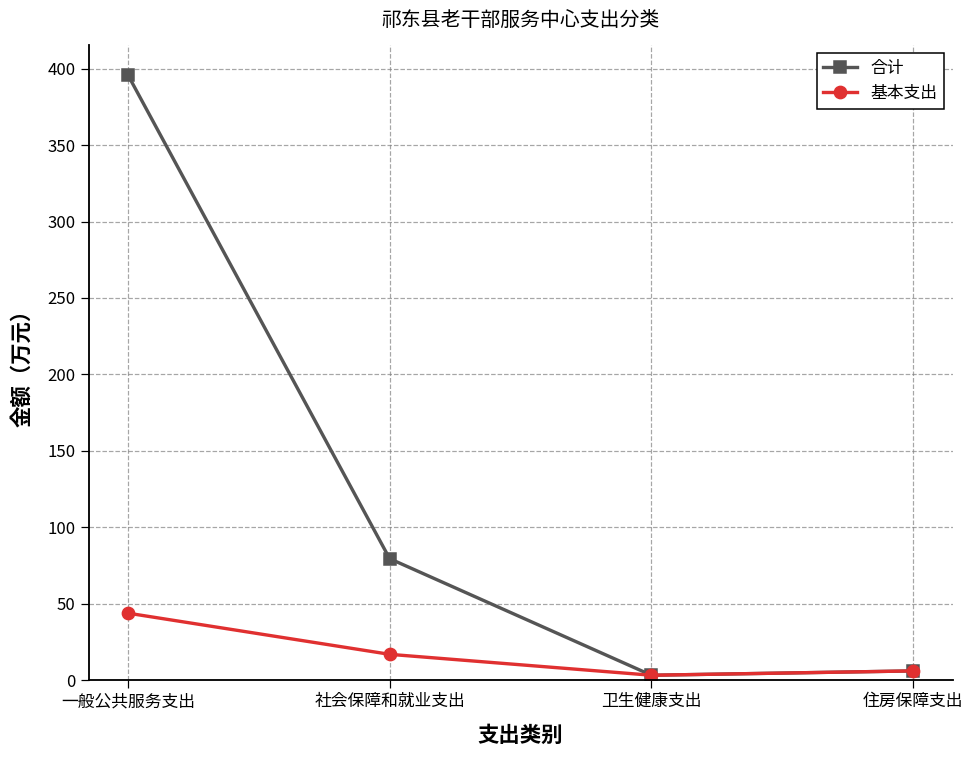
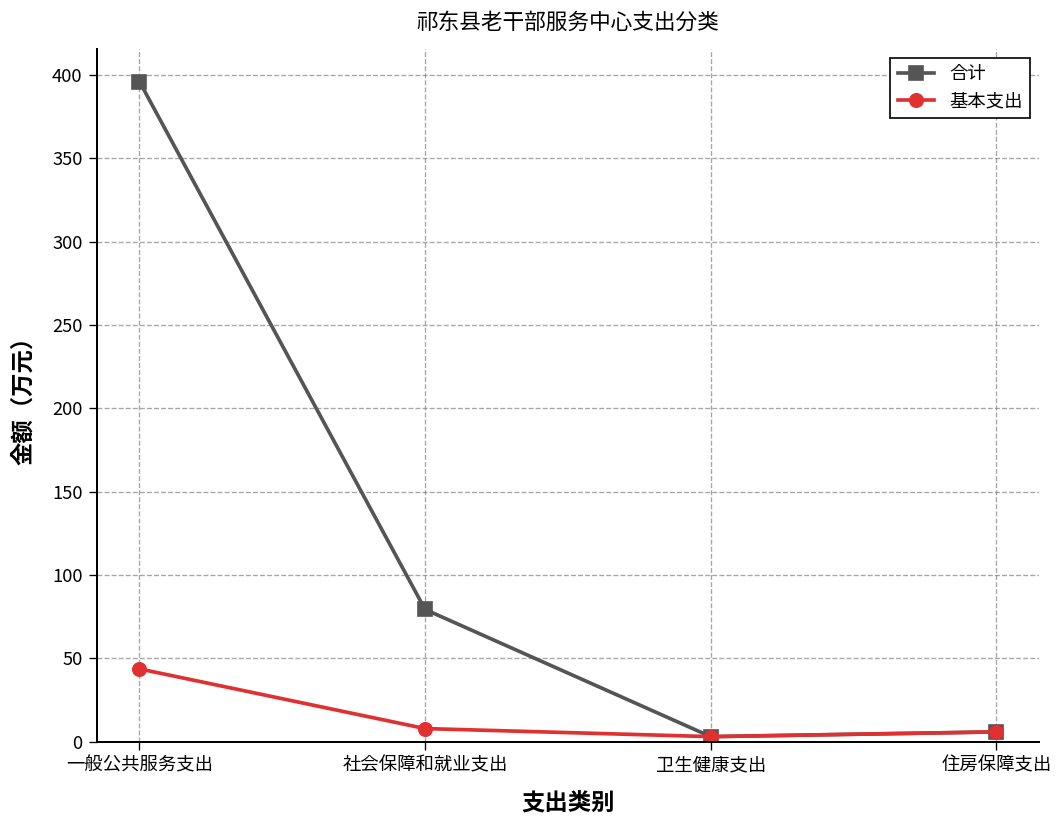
基本支出, 社会保障和就业支出: 17 -> 8
